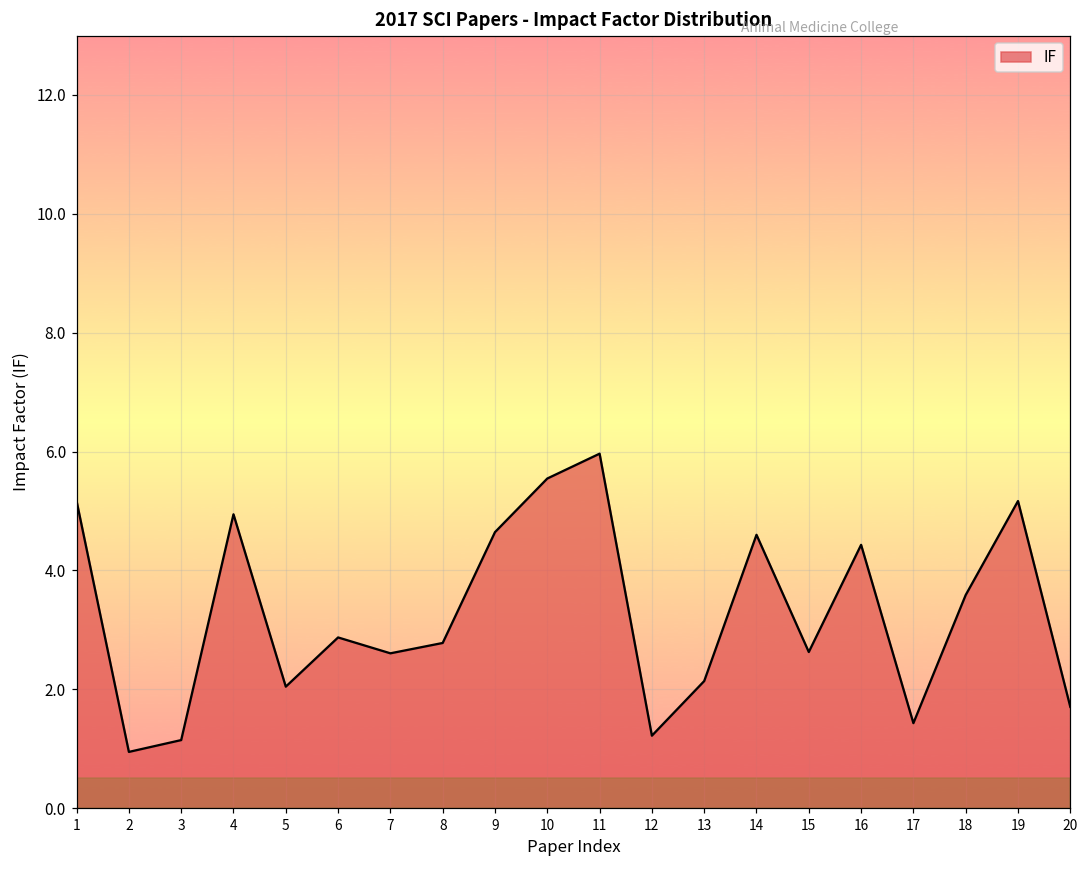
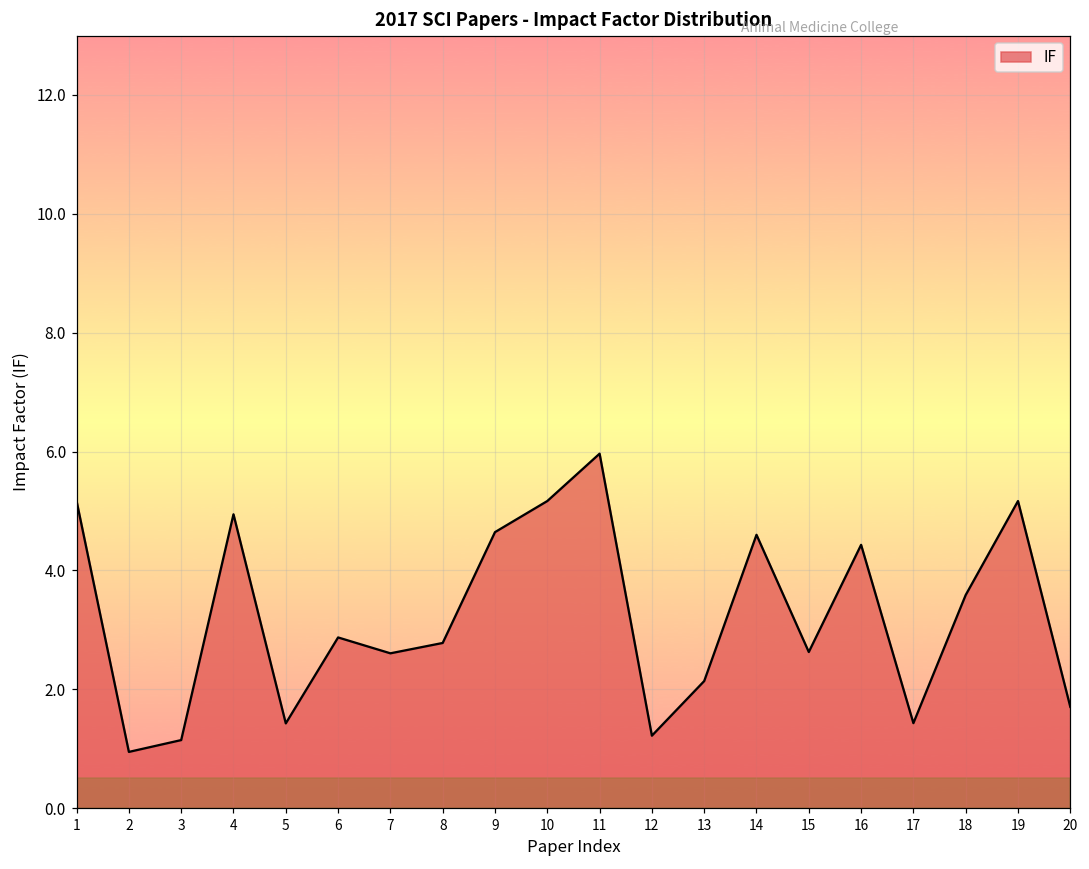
5: 2.0 -> 1.4
10: 5.5 -> 5.2
